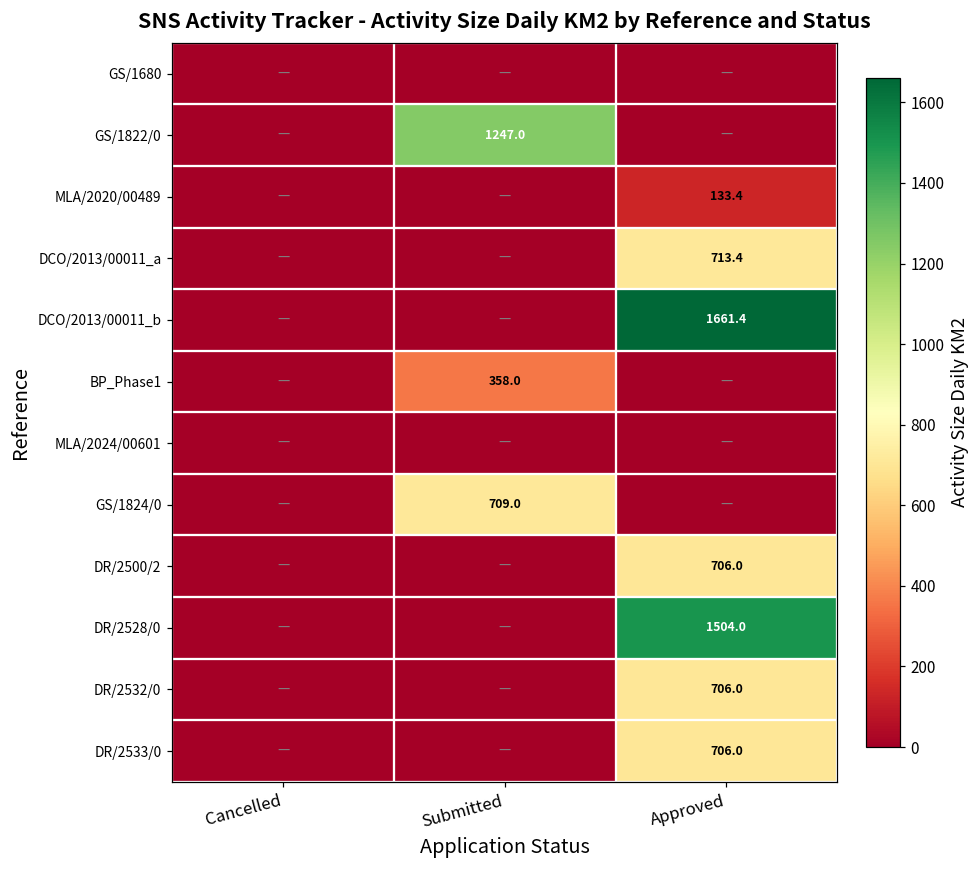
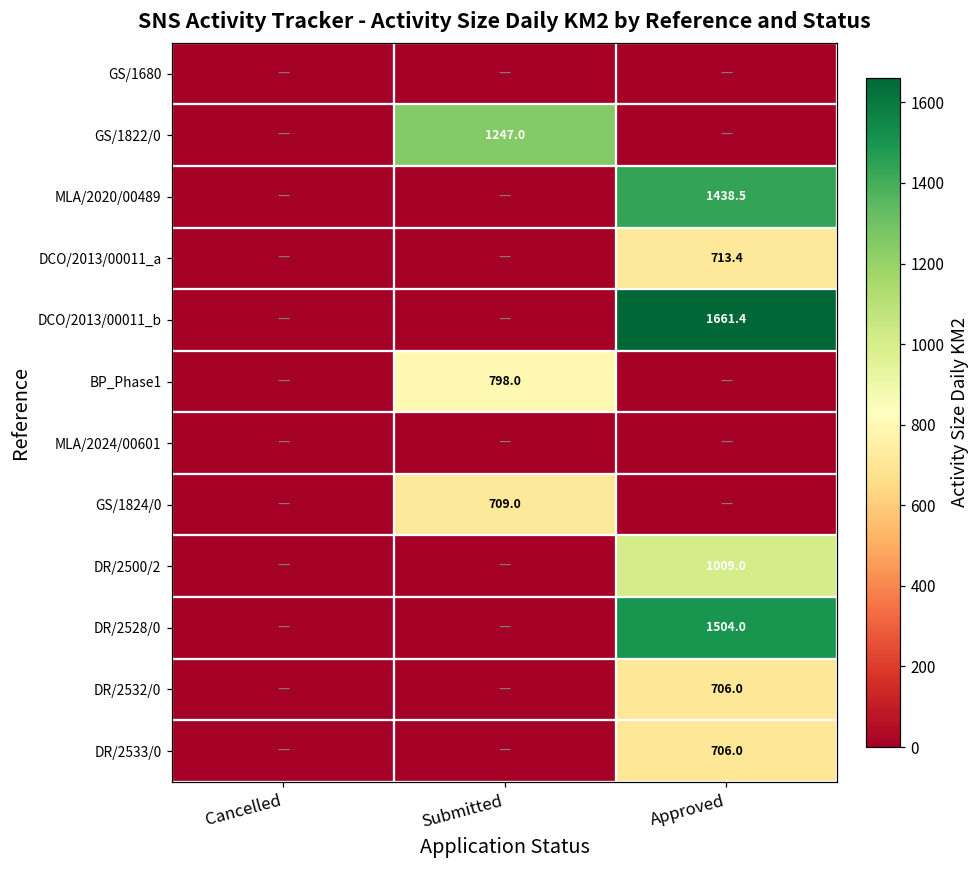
MLA/2020/00489, Approved: 133.4 -> 1438.5
BP_Phase1, Submitted: 358.0 -> 798.0
DR/2500/2, Approved: 706.0 -> 1009.0
